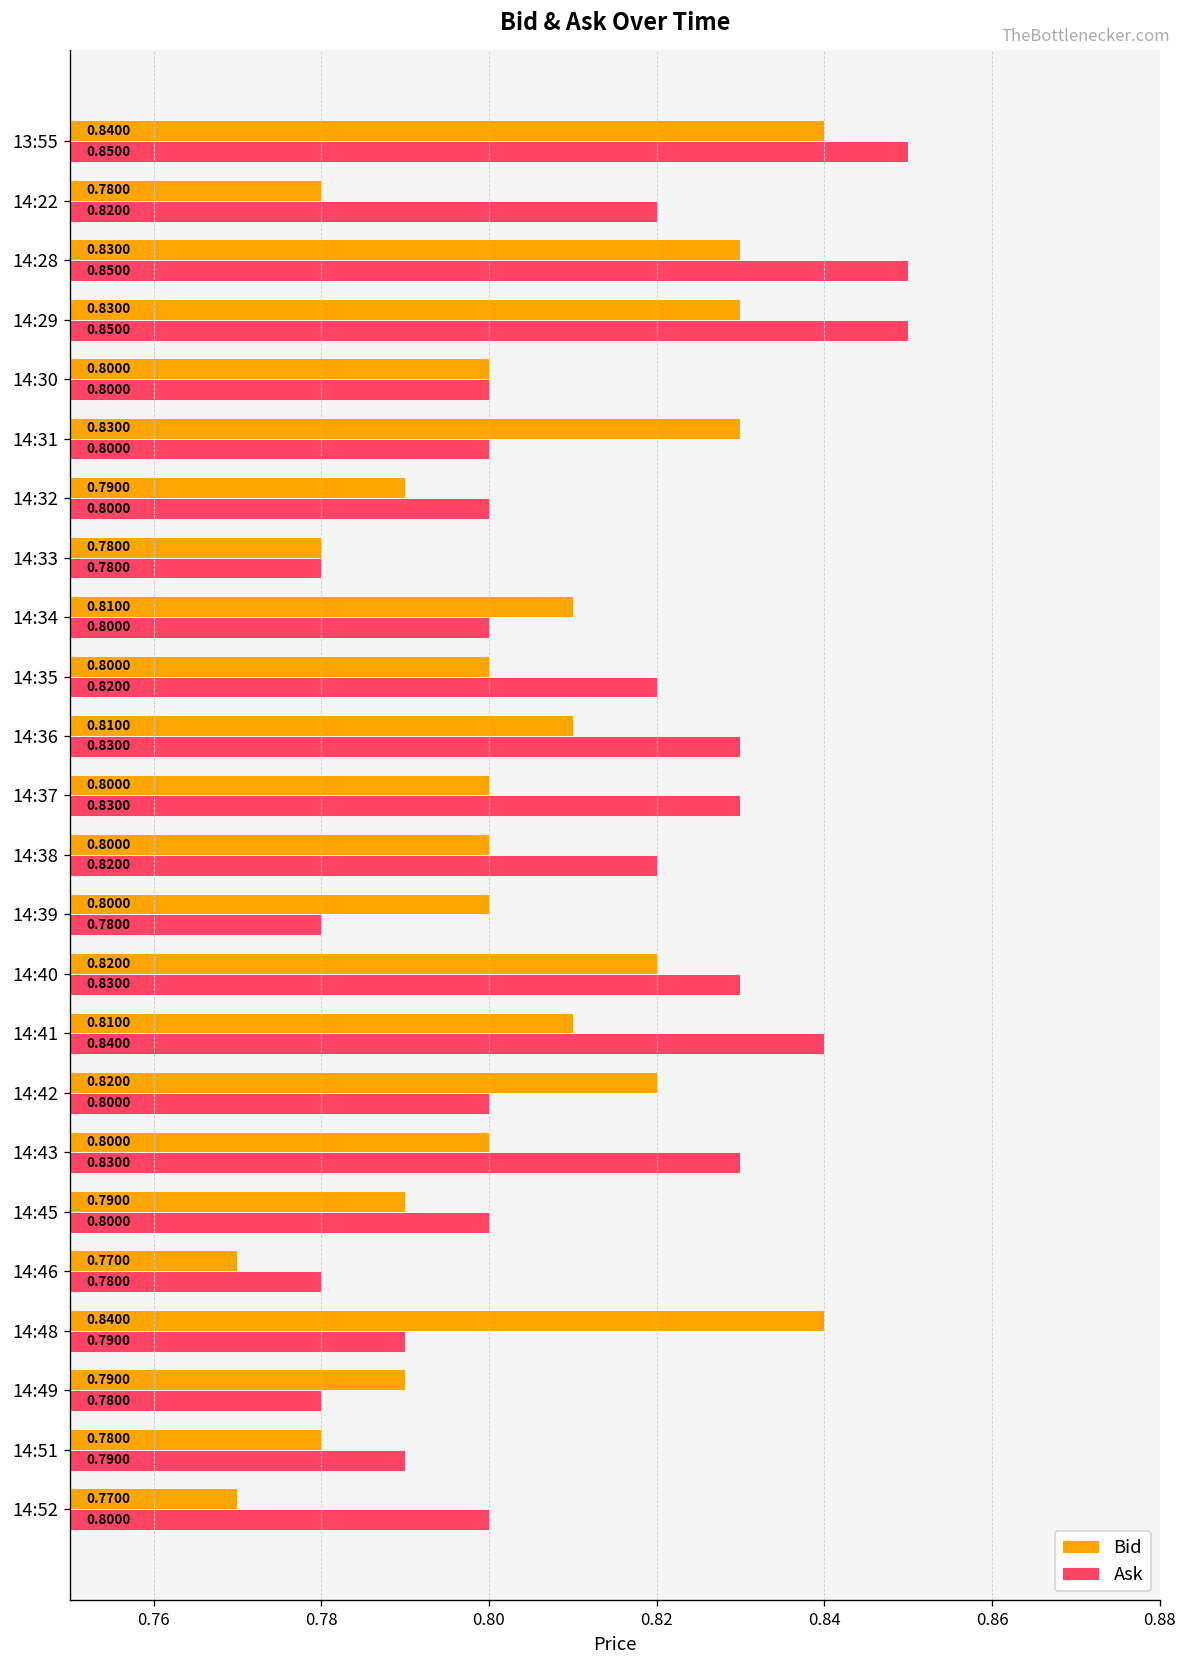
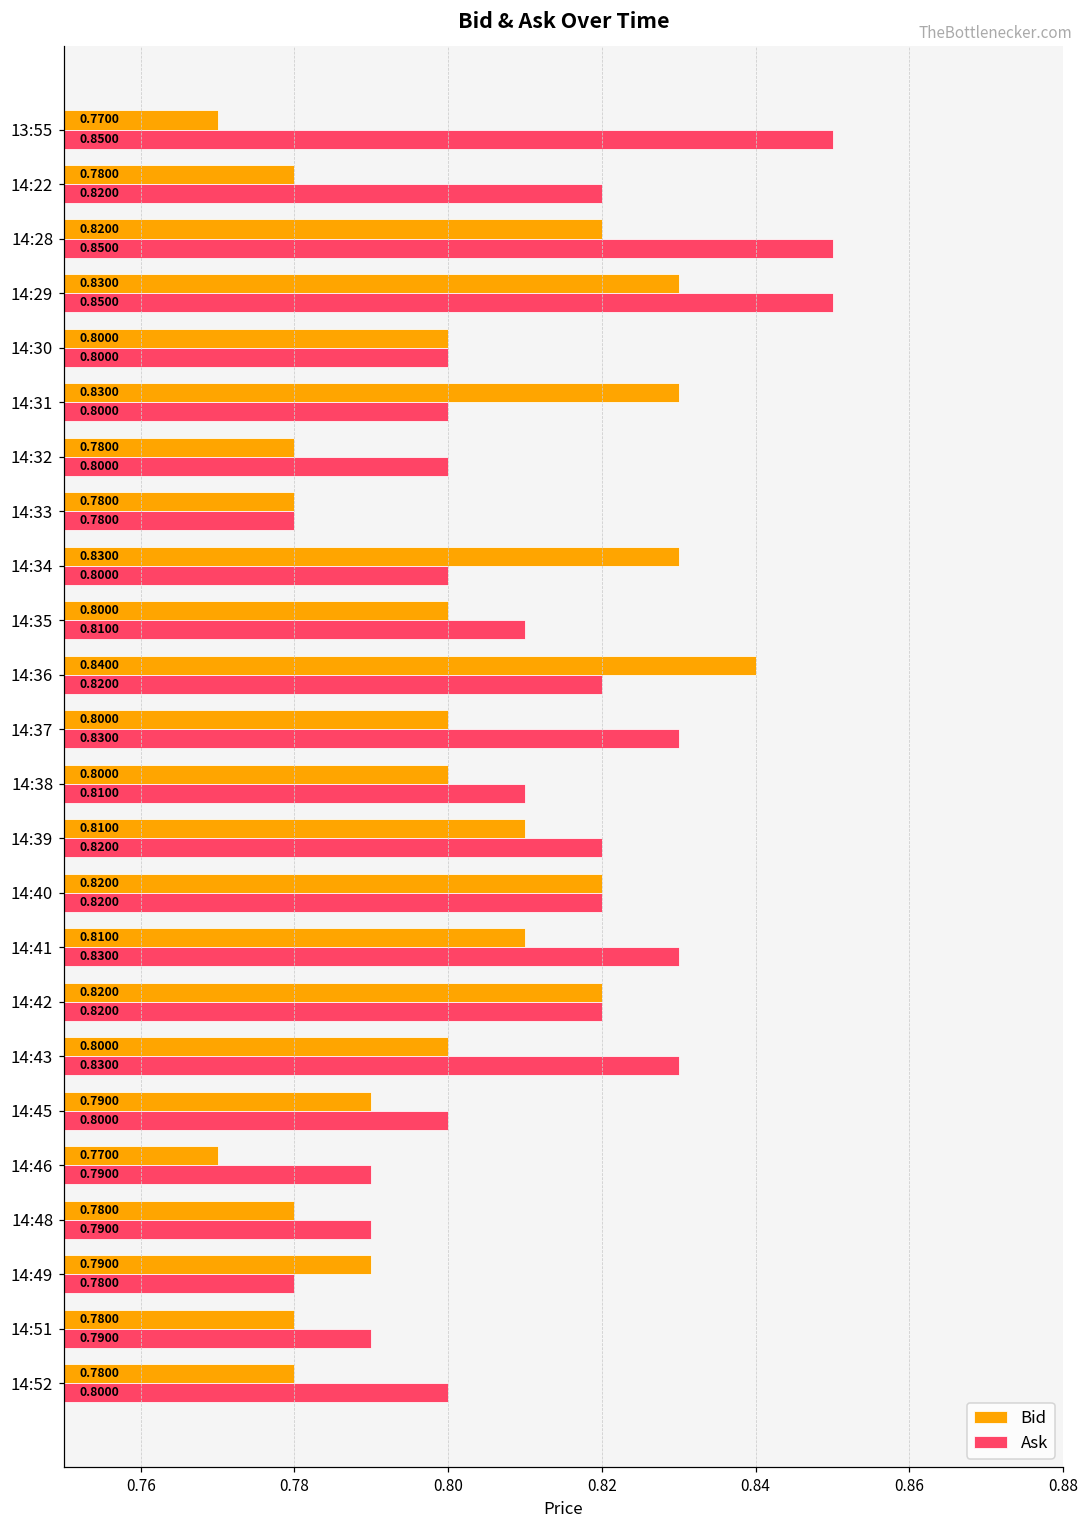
Bid, 13:55: 0.8400 -> 0.7700
Bid, 14:28: 0.8300 -> 0.8200
Bid, 14:32: 0.7900 -> 0.7800
Bid, 14:34: 0.8100 -> 0.8300
Ask, 14:35: 0.8200 -> 0.8100
Bid, 14:36: 0.8100 -> 0.8400
Ask, 14:36: 0.8300 -> 0.8200
Ask, 14:38: 0.8200 -> 0.8100
Bid, 14:39: 0.8000 -> 0.8100
Ask, 14:39: 0.7800 -> 0.8200
Ask, 14:40: 0.8300 -> 0.8200
Ask, 14:41: 0.8400 -> 0.8300
Ask, 14:42: 0.8000 -> 0.8200
Ask, 14:46: 0.7800 -> 0.7900
Bid, 14:48: 0.8400 -> 0.7800
Bid, 14:52: 0.7700 -> 0.7800
